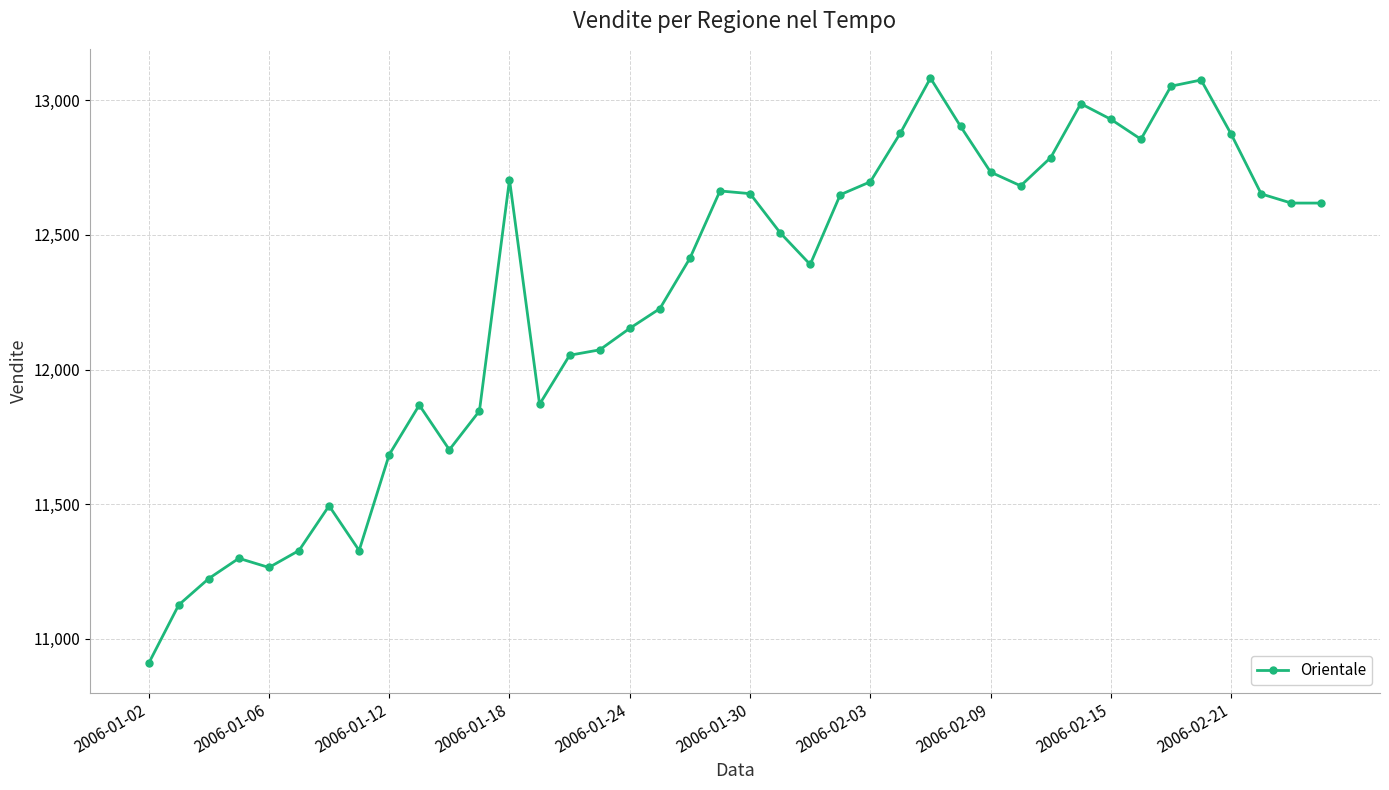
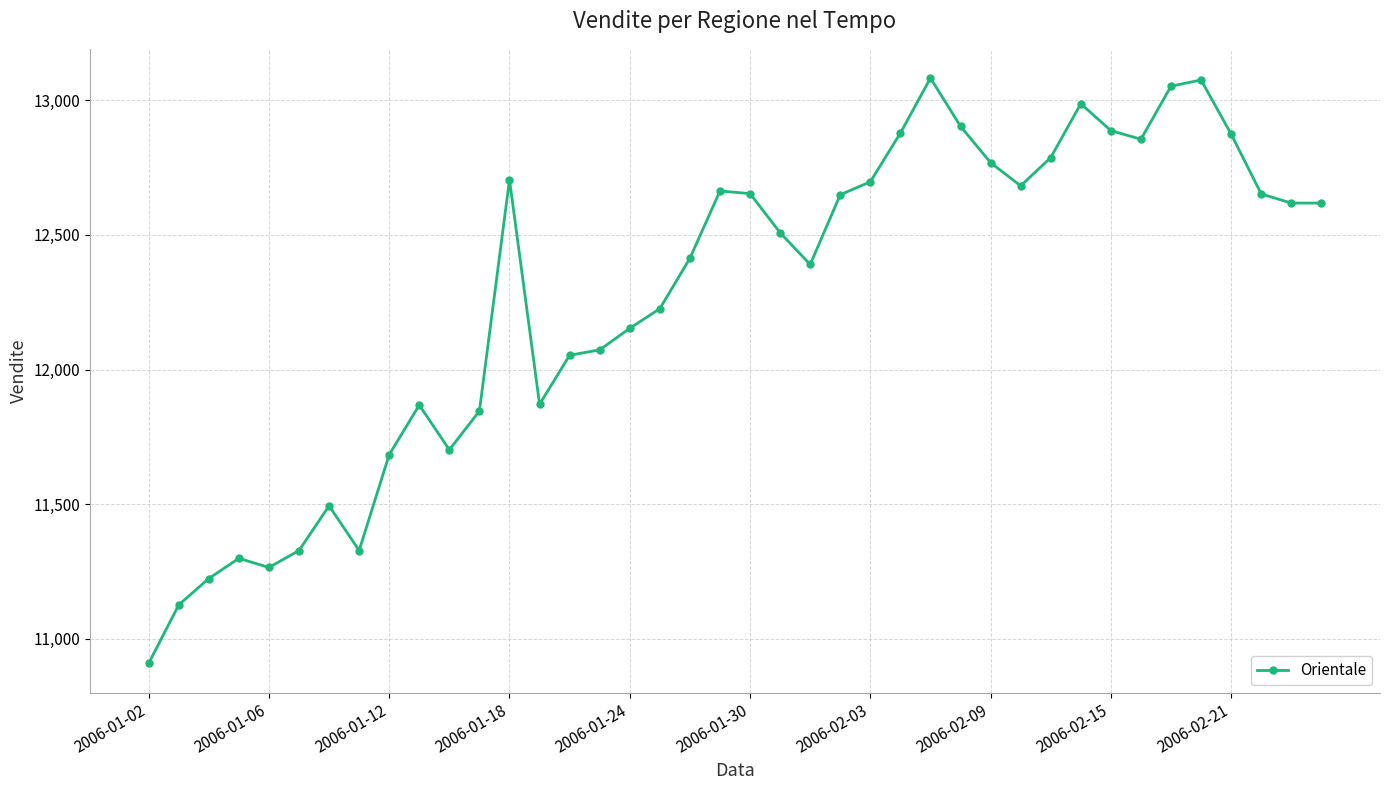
2006-02-09: 12,730 -> 12,770
2006-02-15: 12,930 -> 12,890
